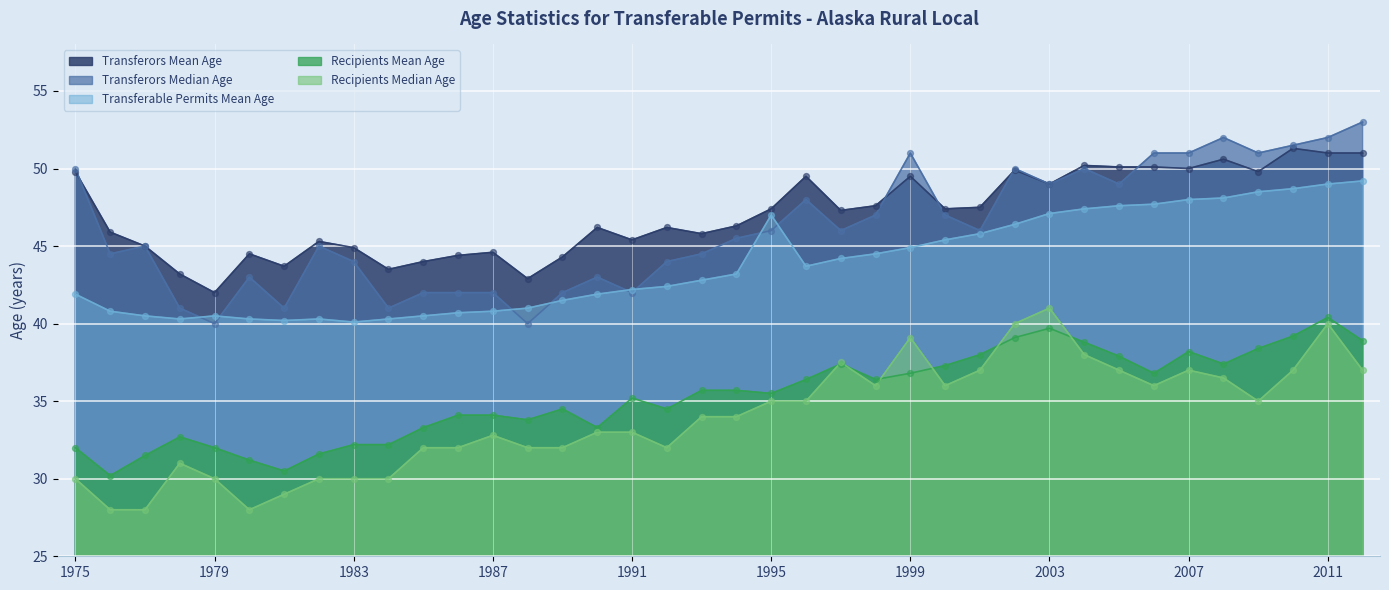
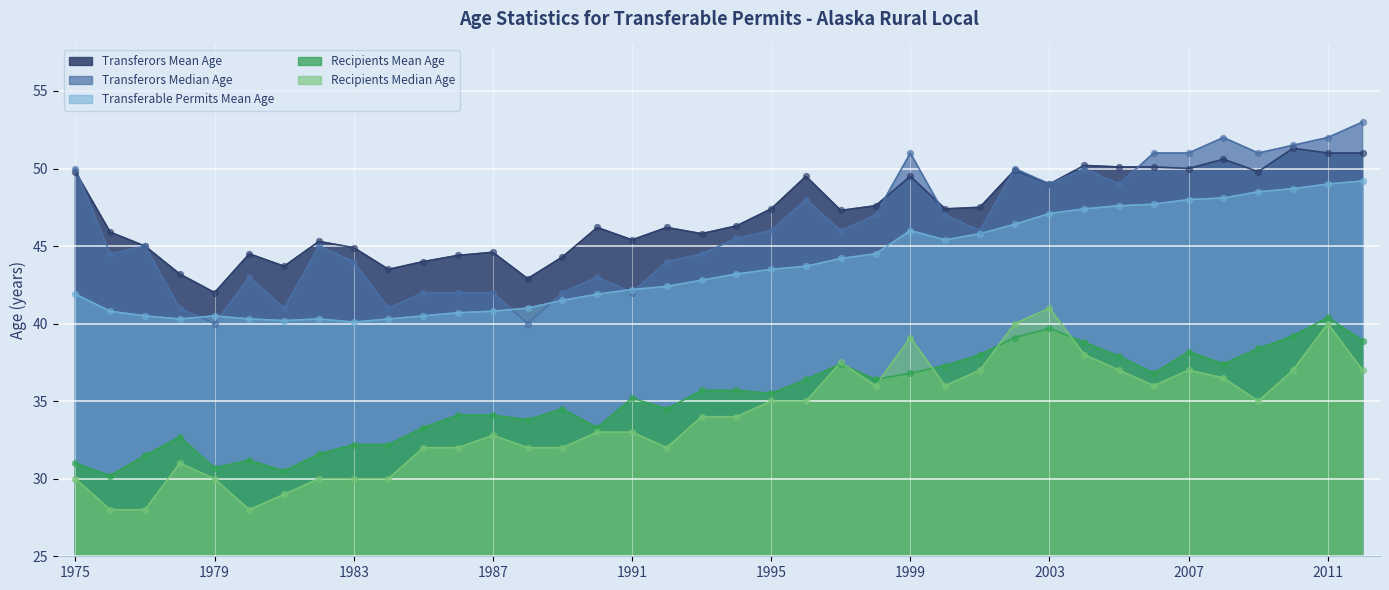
Recipients Mean Age, 1975: 32 -> 31
Recipients Mean Age, 1979: 32.0 -> 30.7
Transferable Permits Mean Age, 1995: 47.0 -> 43.5
Transferable Permits Mean Age, 1999: 44.9 -> 46.0
